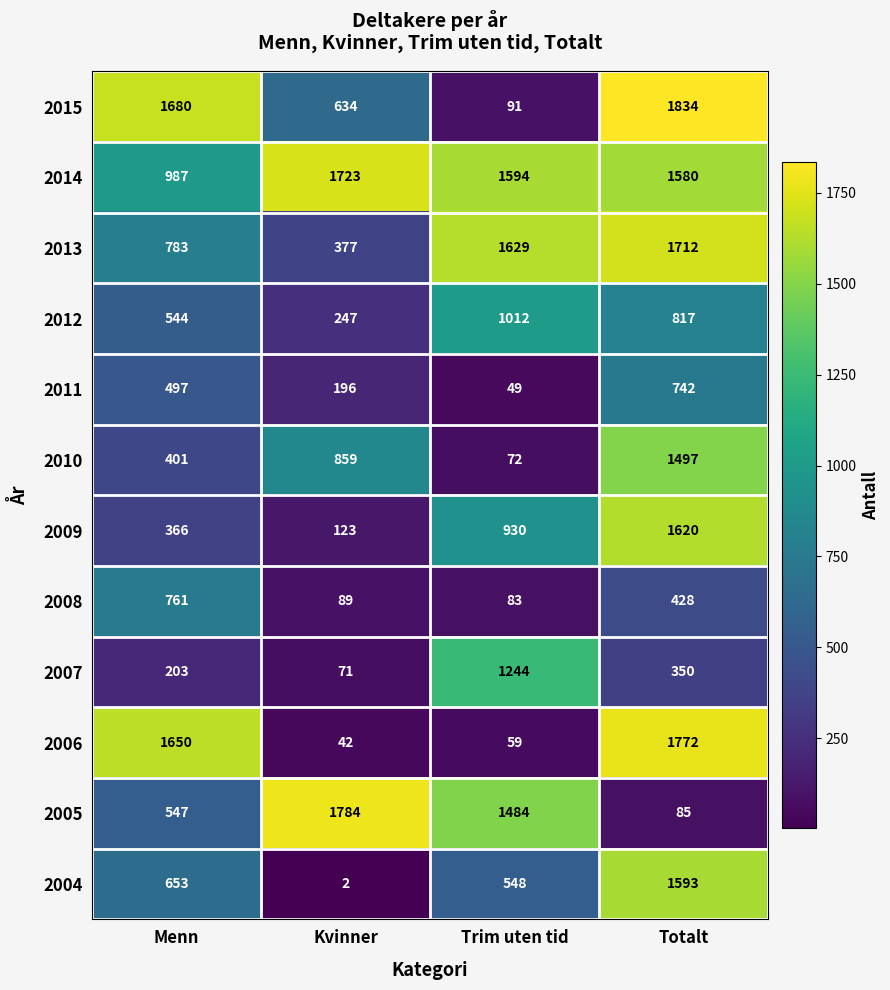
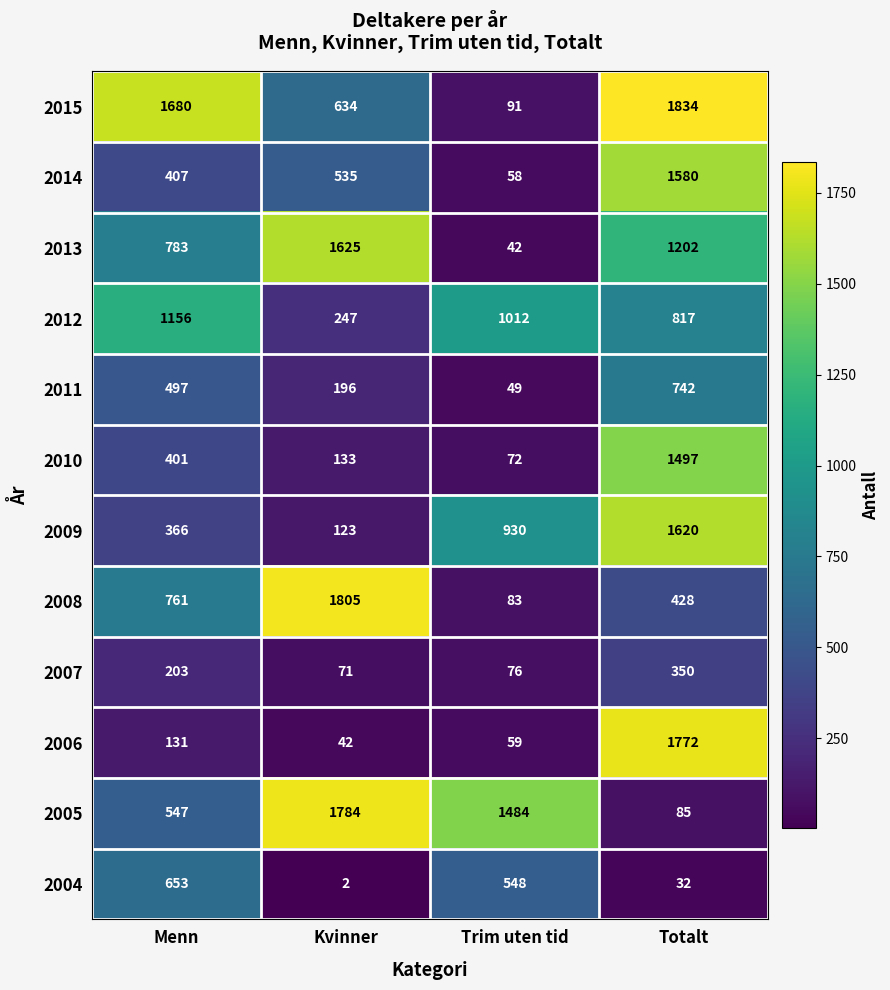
2014, Menn: 987 -> 407
2014, Kvinner: 1723 -> 535
2014, Trim uten tid: 1594 -> 58
2013, Kvinner: 377 -> 1625
2013, Trim uten tid: 1629 -> 42
2013, Totalt: 1712 -> 1202
2012, Menn: 544 -> 1156
2010, Kvinner: 859 -> 133
2008, Kvinner: 89 -> 1805
2007, Trim uten tid: 1244 -> 76
2006, Menn: 1650 -> 131
2004, Totalt: 1593 -> 32
